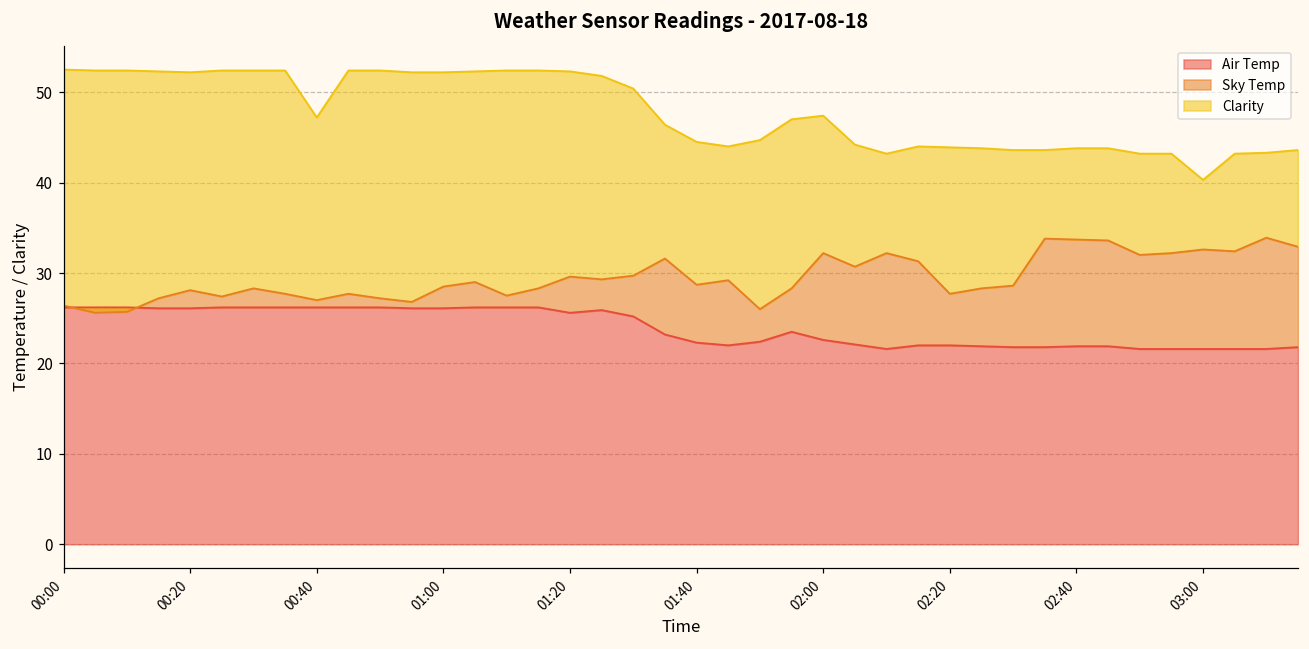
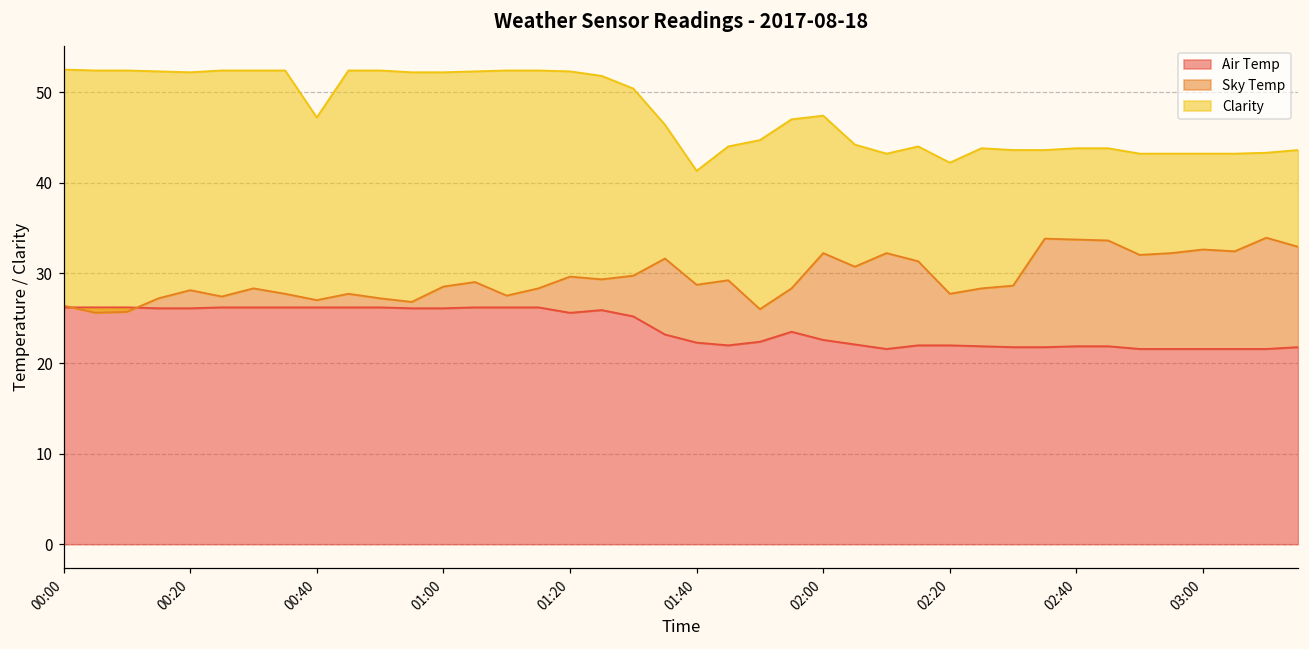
Clarity, 01:40: 16 -> 13
Clarity, 02:20: 16 -> 15
Clarity, 03:00: 8 -> 11
